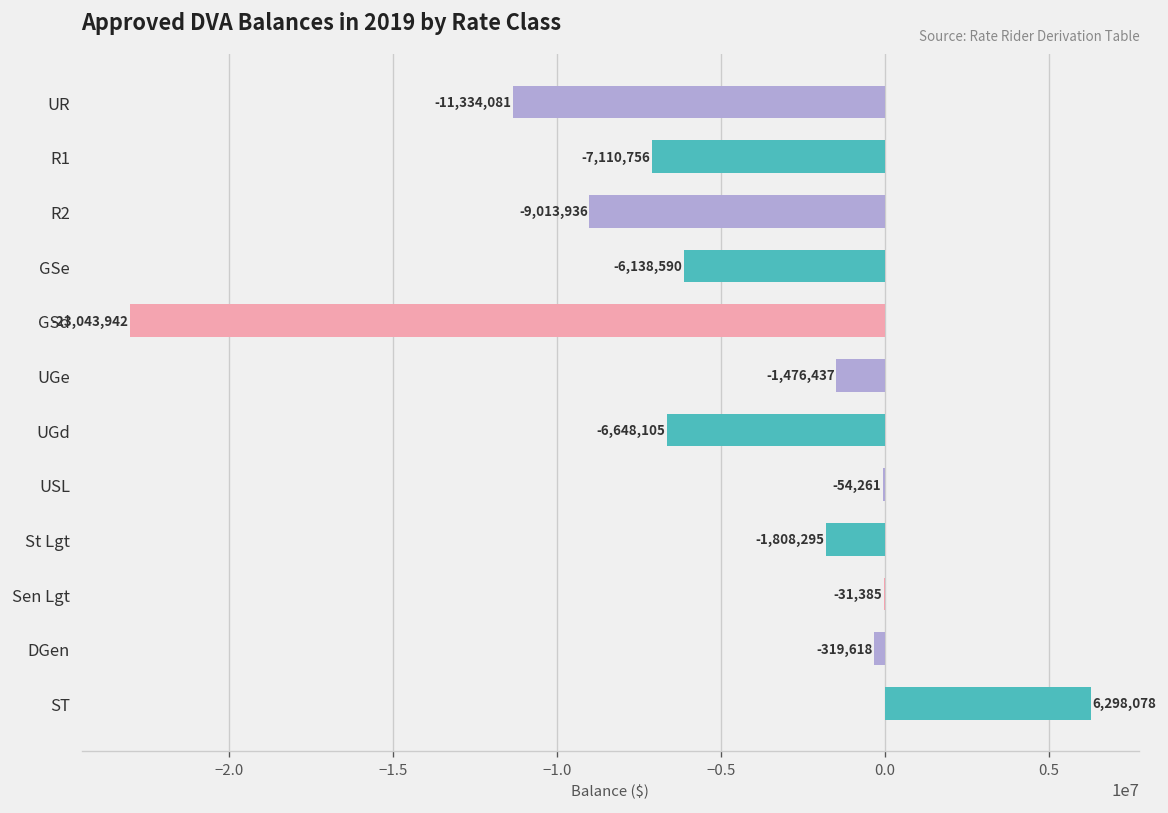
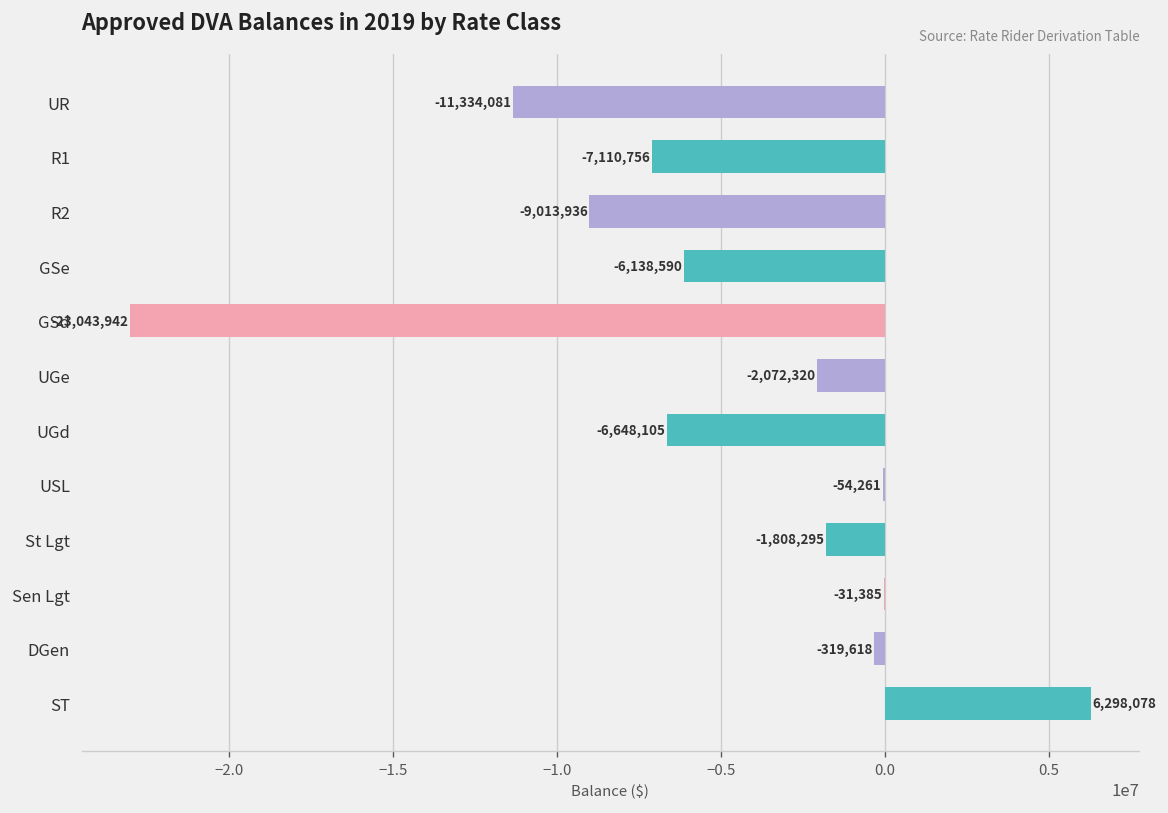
UGe: -1,476,437 -> -2,072,320
